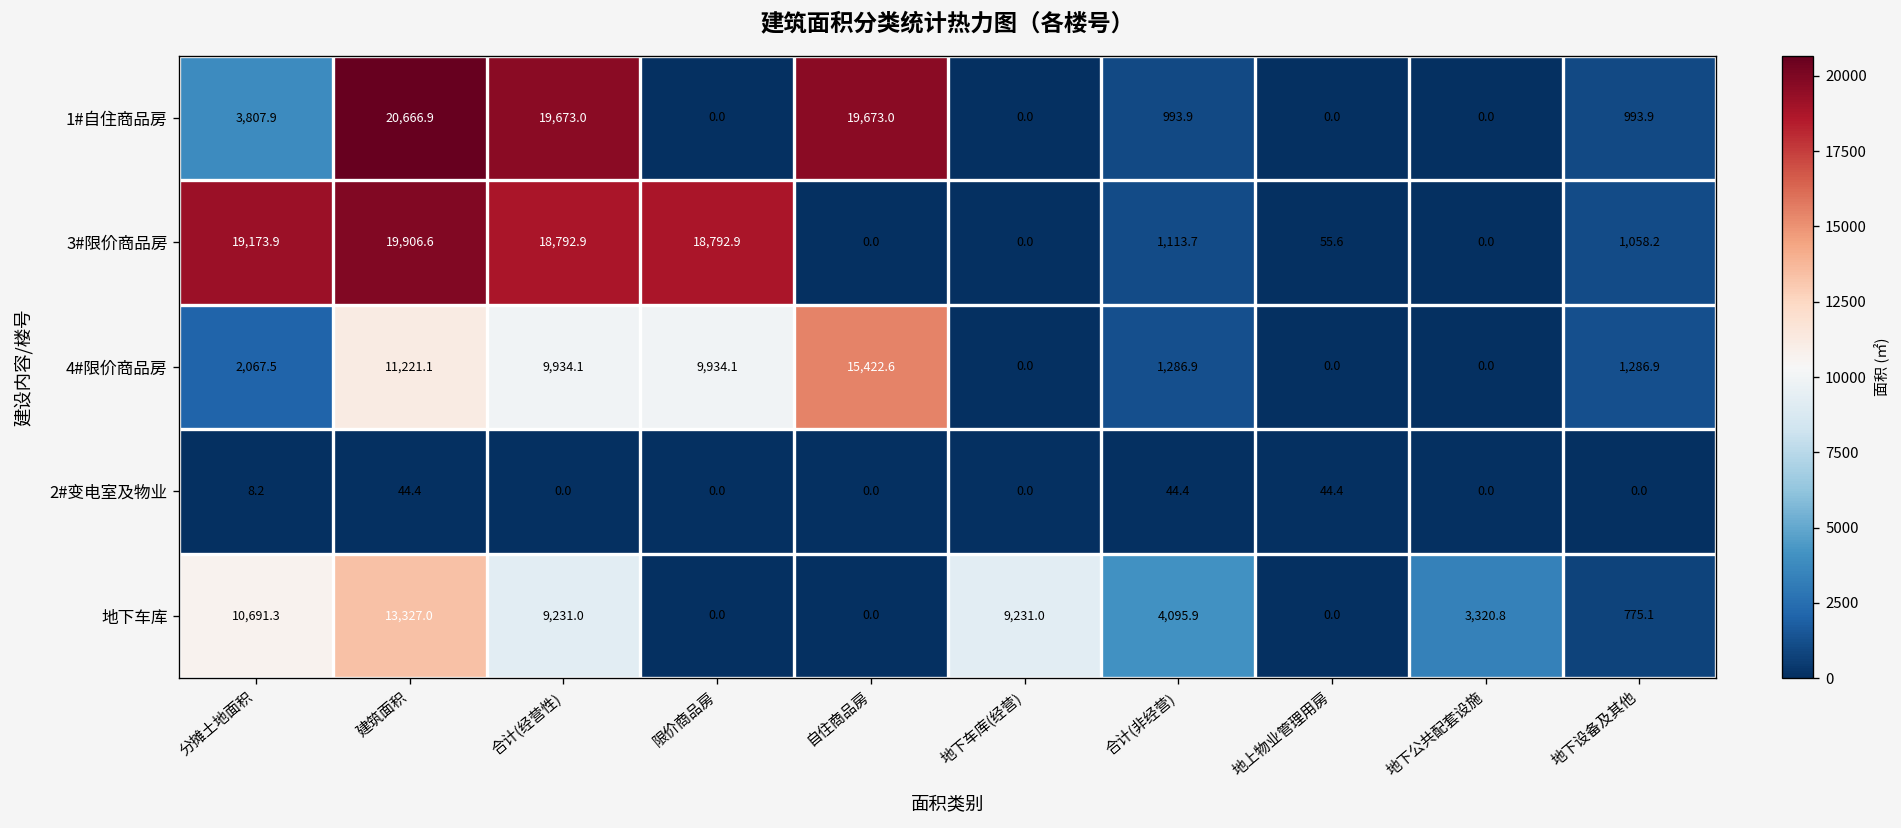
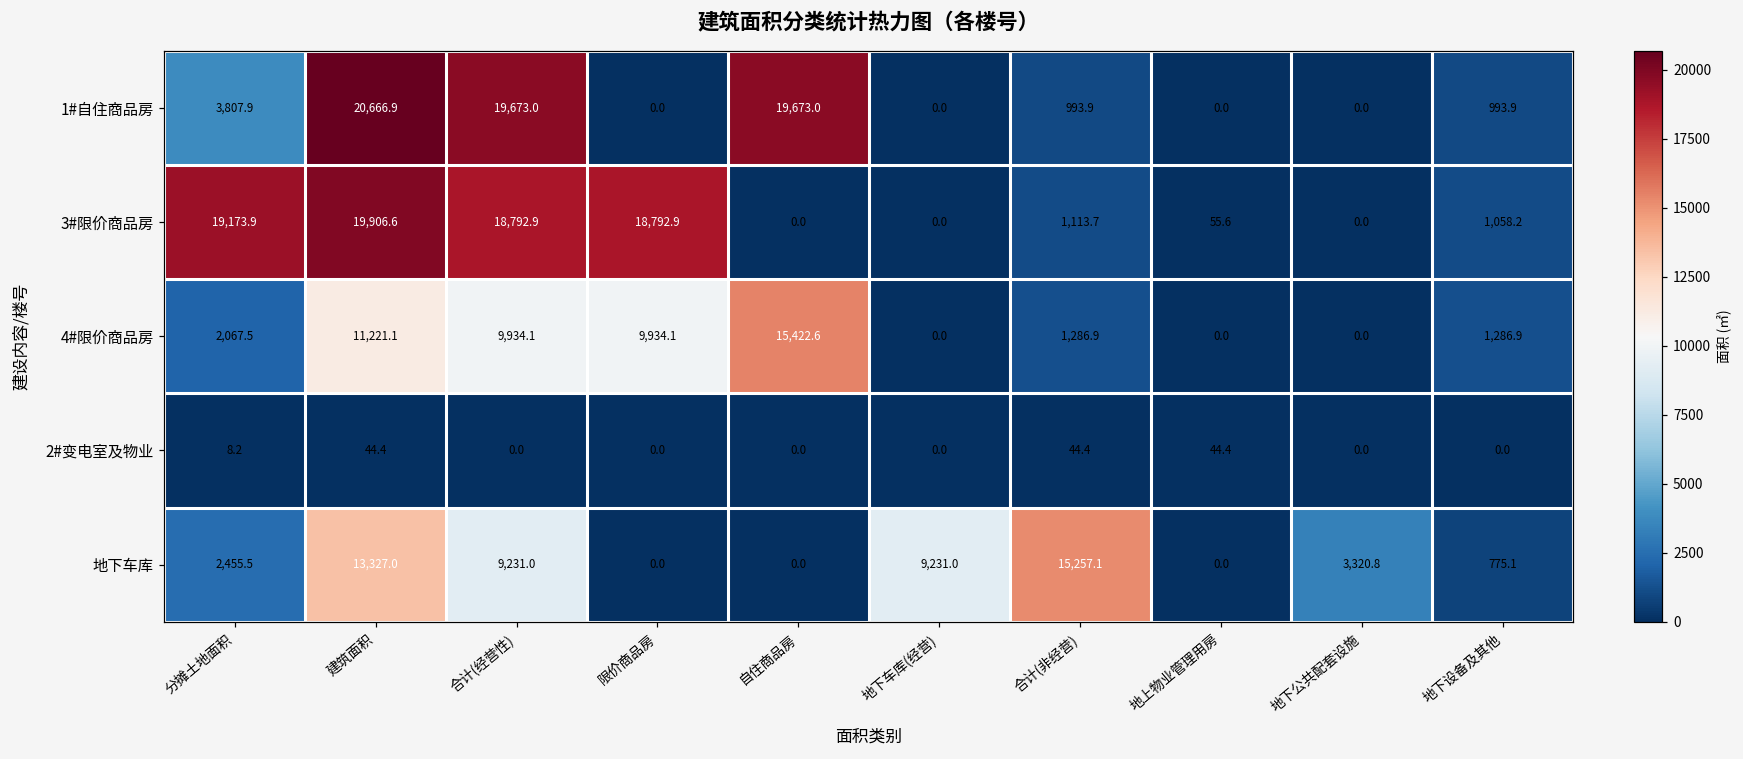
地下车库, 分摊土地面积: 10,691.3 -> 2,455.5
地下车库, 合计(非经营): 4,095.9 -> 15,257.1
